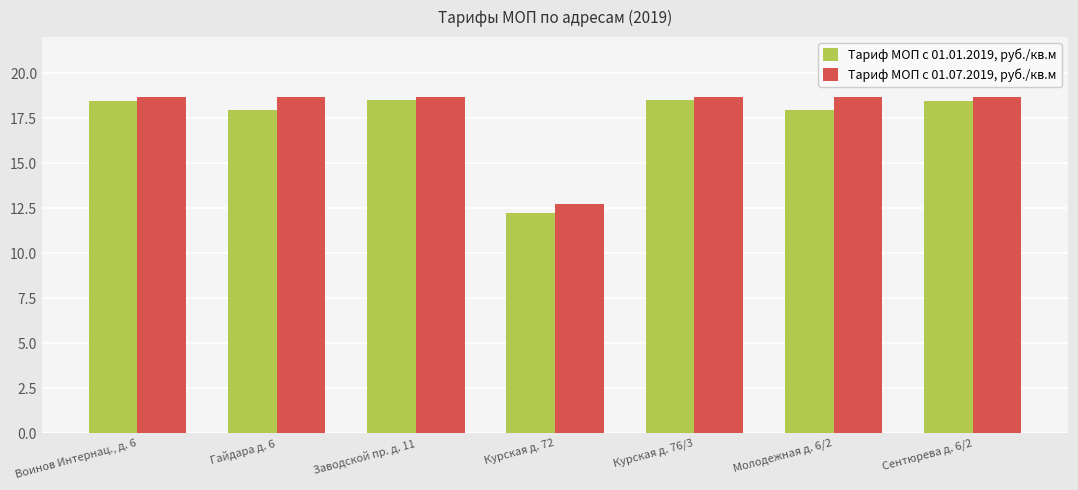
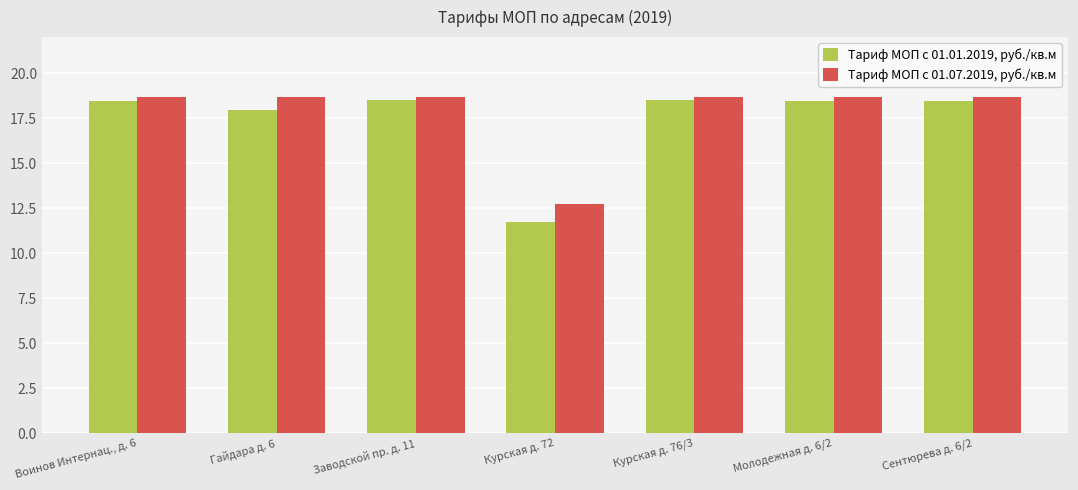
Тариф МОП с 01.01.2019, руб./кв.м, Курская д. 72: 12.2 -> 11.7
Тариф МОП с 01.01.2019, руб./кв.м, Молодежная д. 6/2: 18.0 -> 18.5
